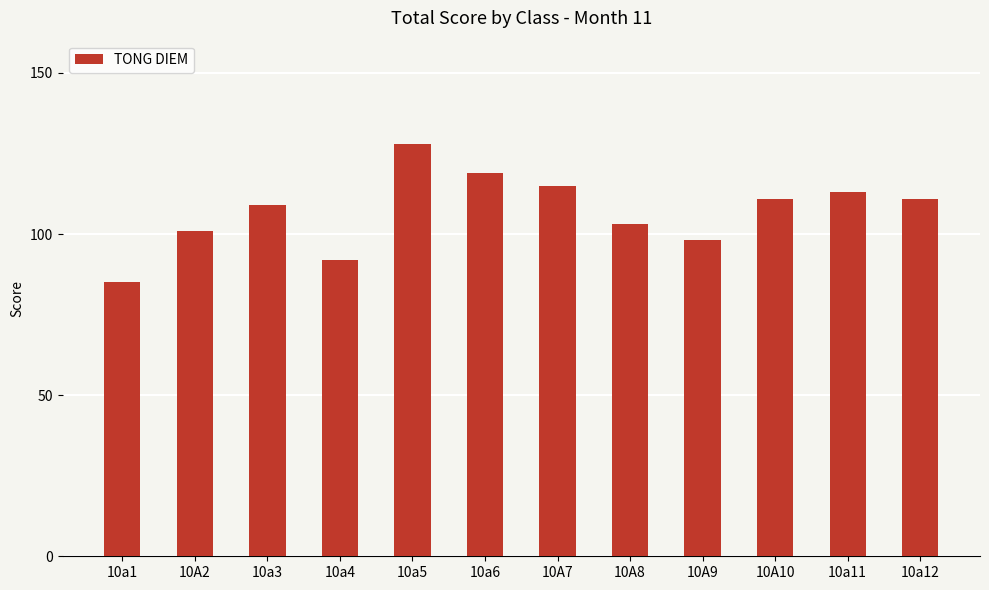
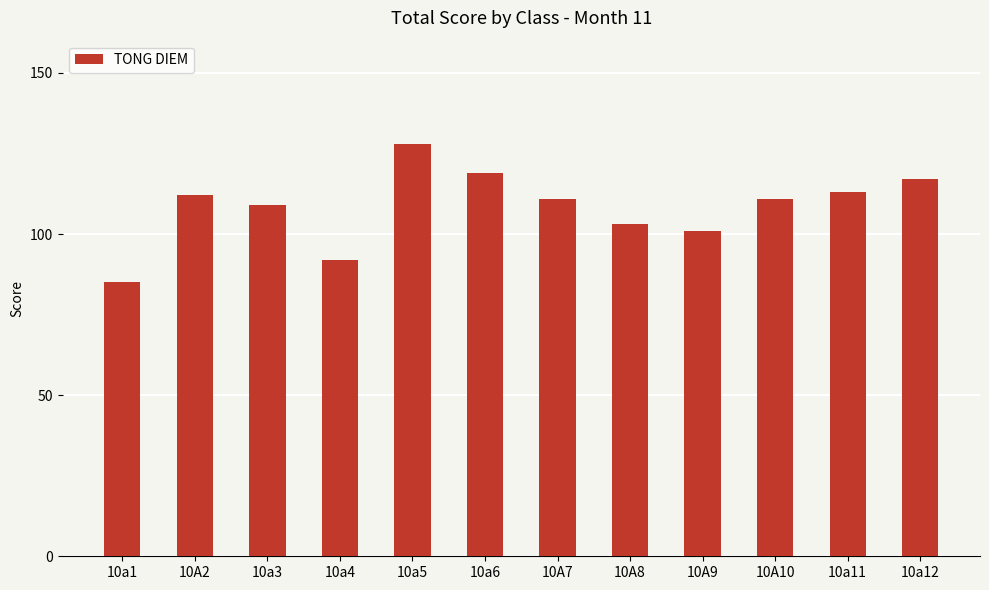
10A2: 101 -> 112
10A7: 115 -> 111
10A9: 98 -> 101
10a12: 111 -> 117
